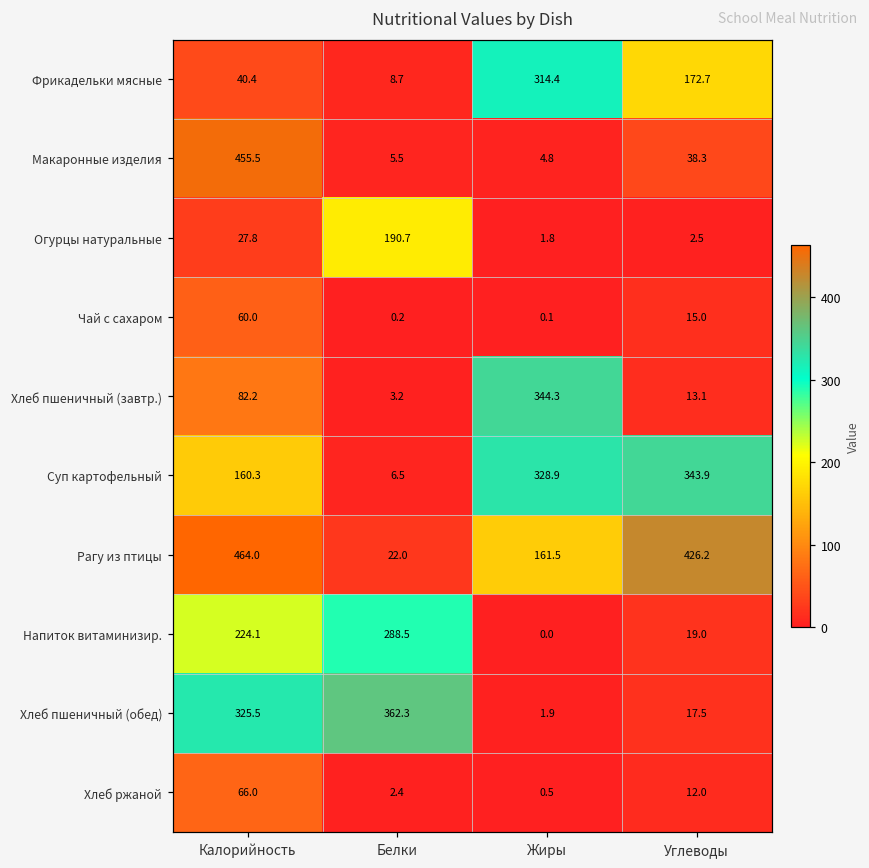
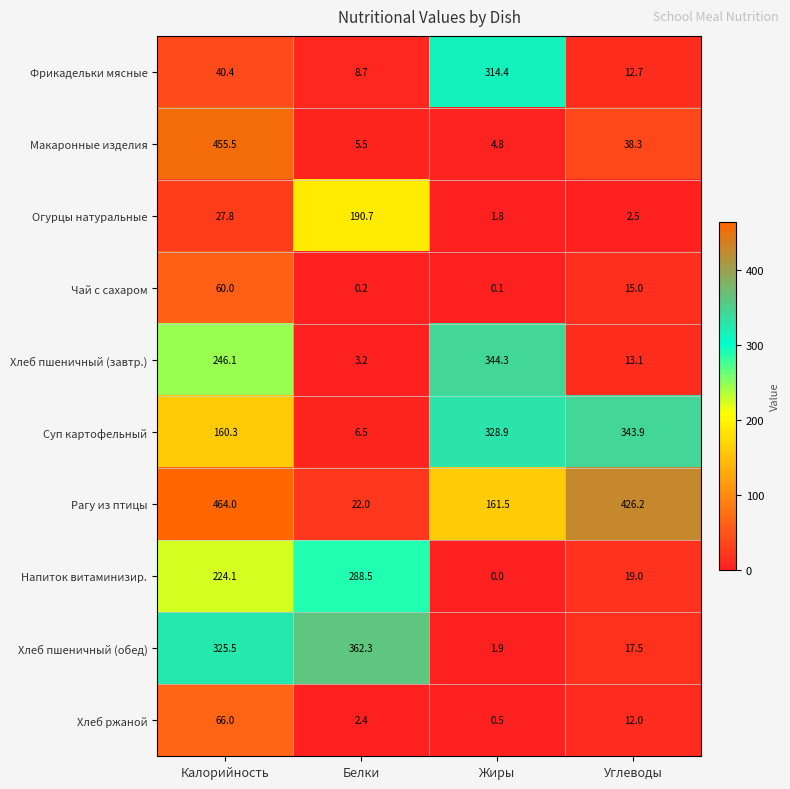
Фрикадельки мясные, Углеводы: 172.7 -> 12.7
Хлеб пшеничный (завтр.), Калорийность: 82.2 -> 246.1
